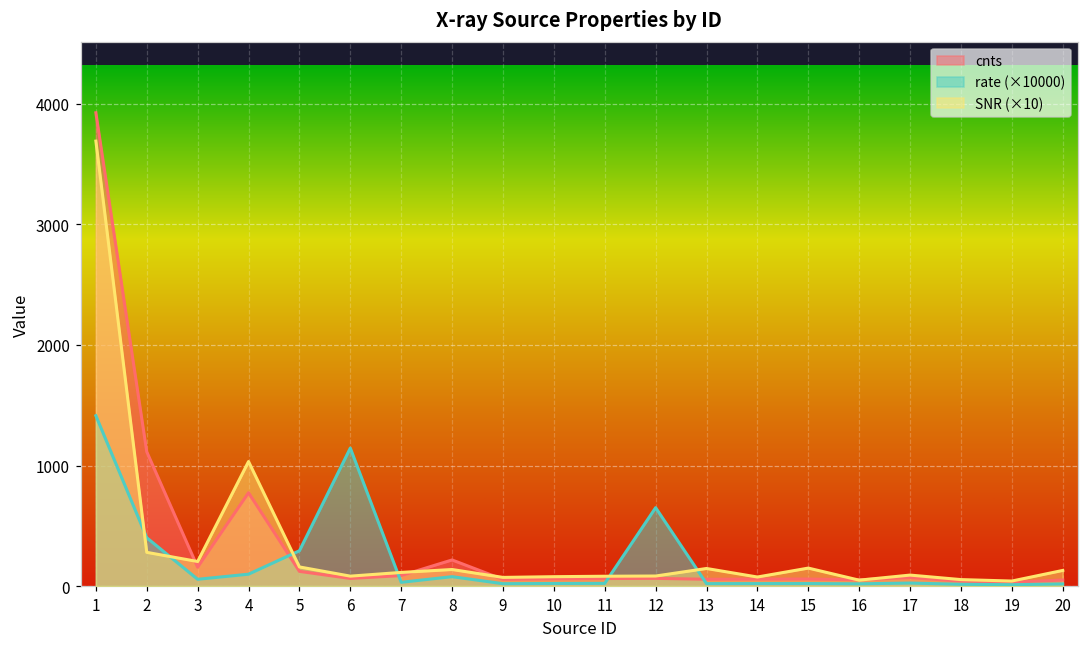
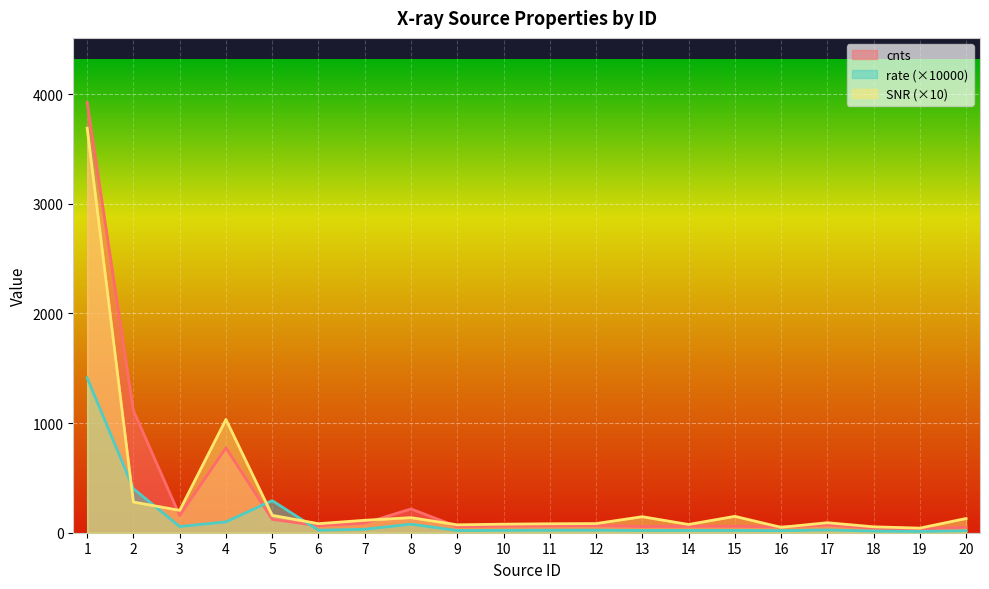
rate (×10000), 6: 1140 -> 20
rate (×10000), 12: 650 -> 20
